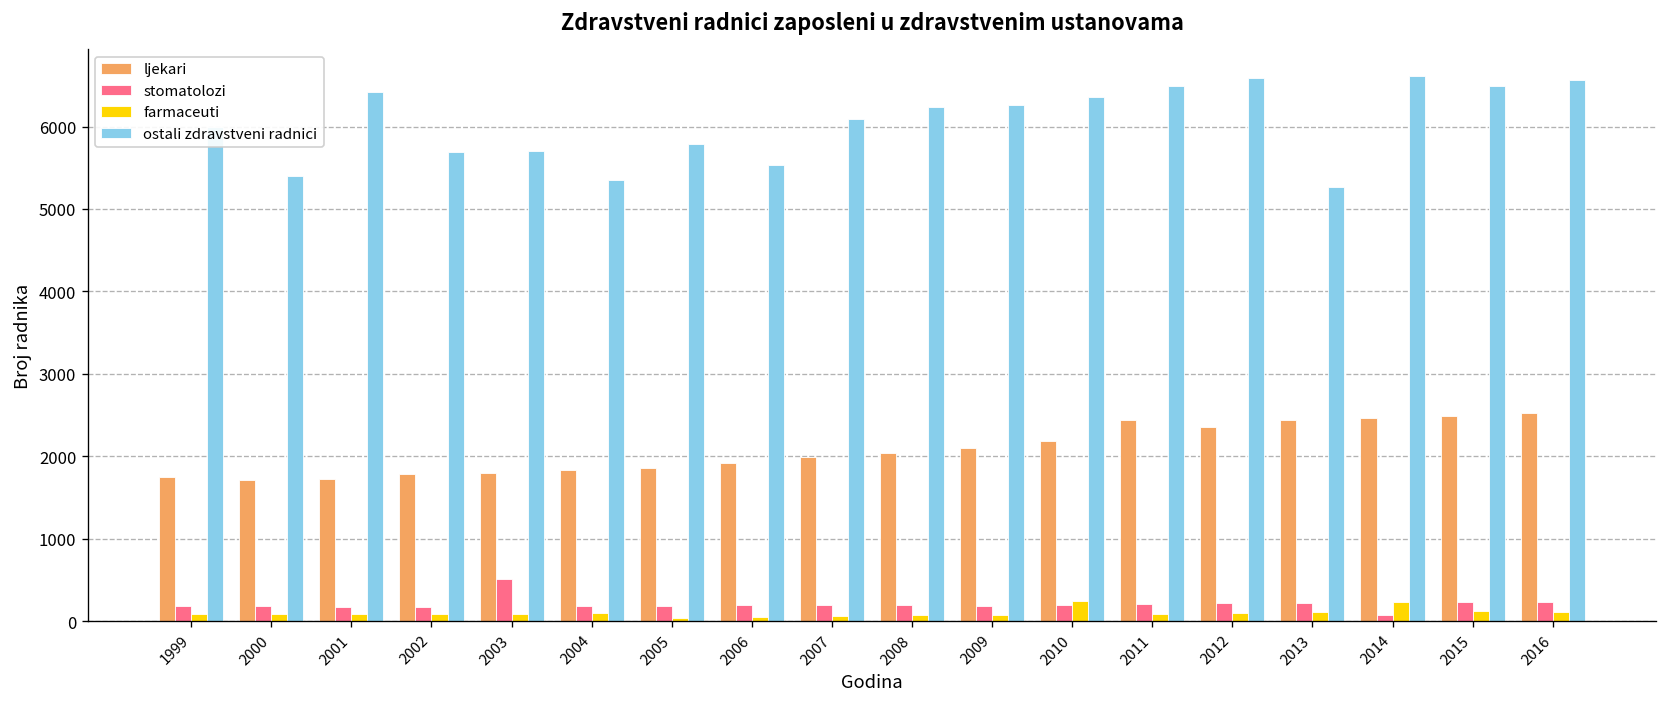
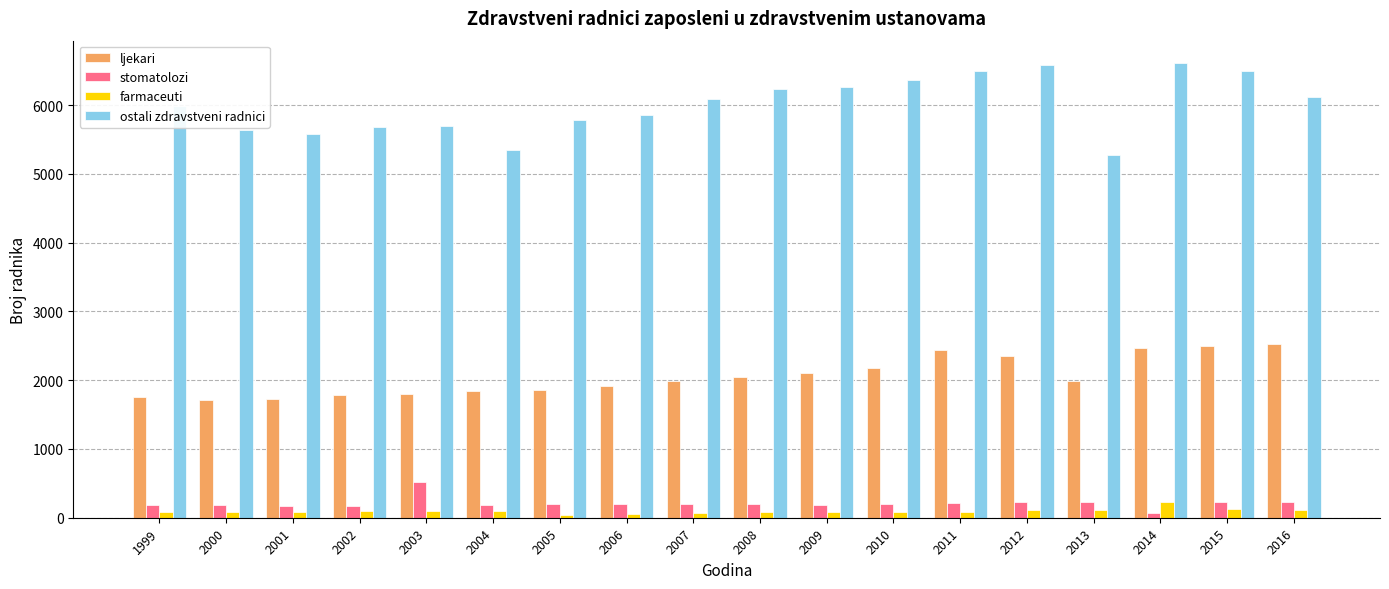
ostali zdravstveni radnici, 2000: 5400 -> 5600
ostali zdravstveni radnici, 2001: 6400 -> 5600
ostali zdravstveni radnici, 2006: 5500 -> 5900
farmaceuti, 2010: 300 -> 100
ljekari, 2013: 2400 -> 2000
ostali zdravstveni radnici, 2016: 6600 -> 6100
